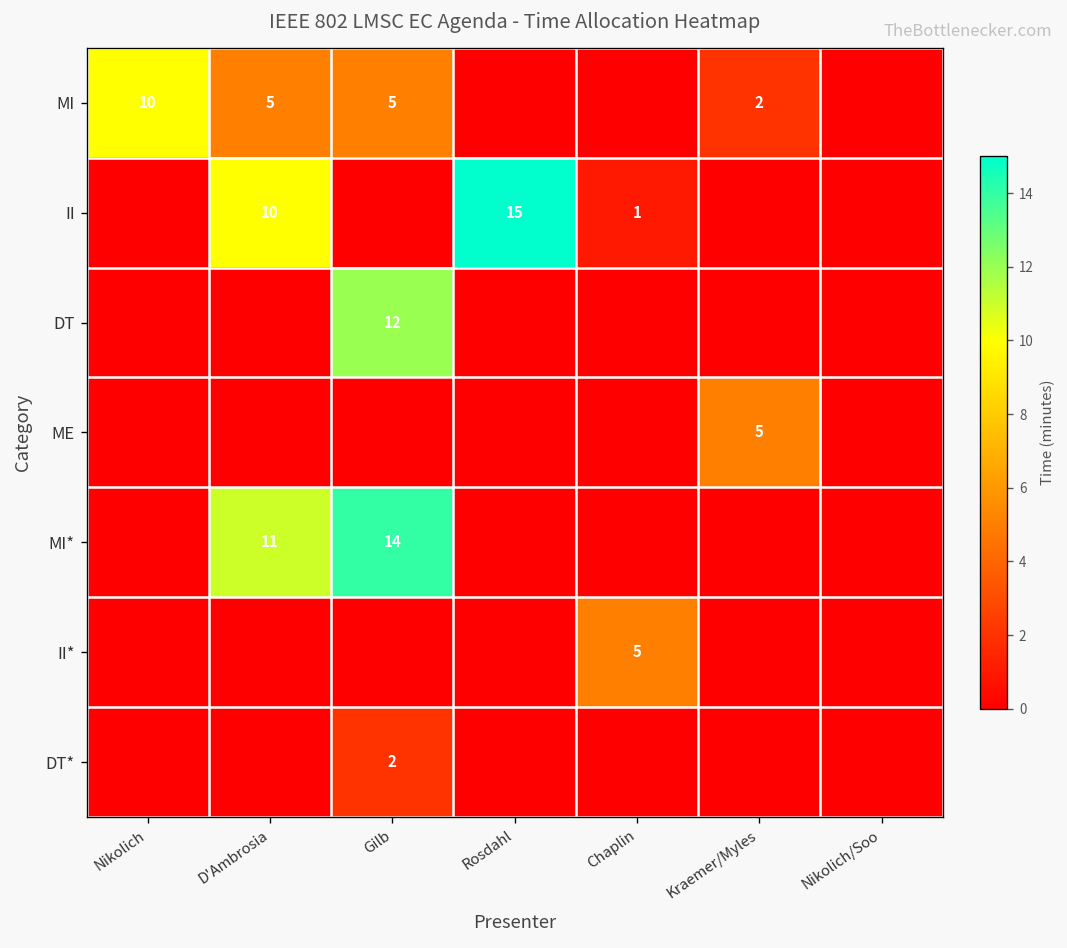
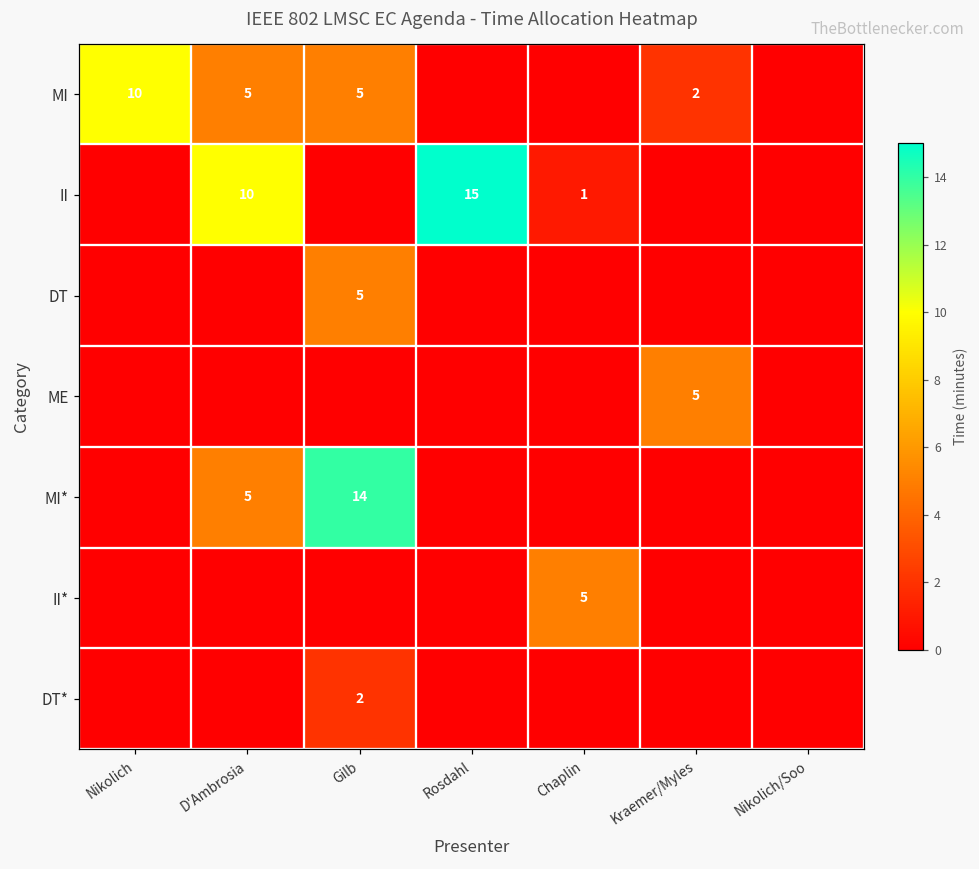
DT, Gilb: 12 -> 5
MI*, D'Ambrosia: 11 -> 5
